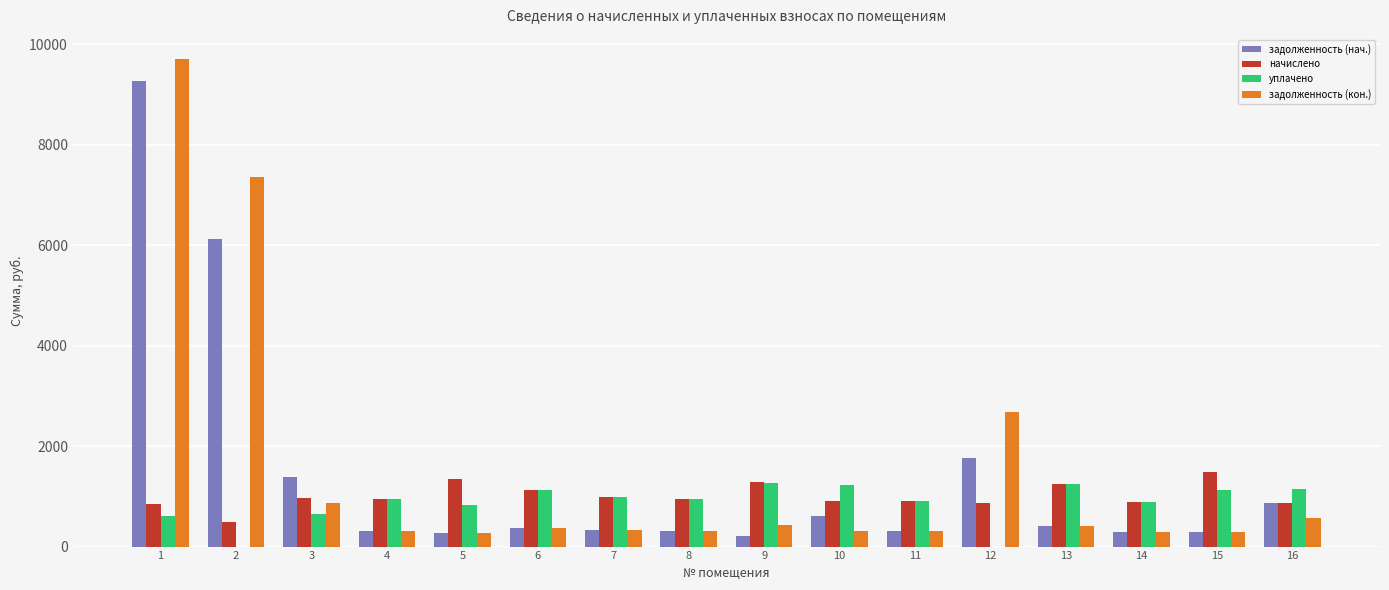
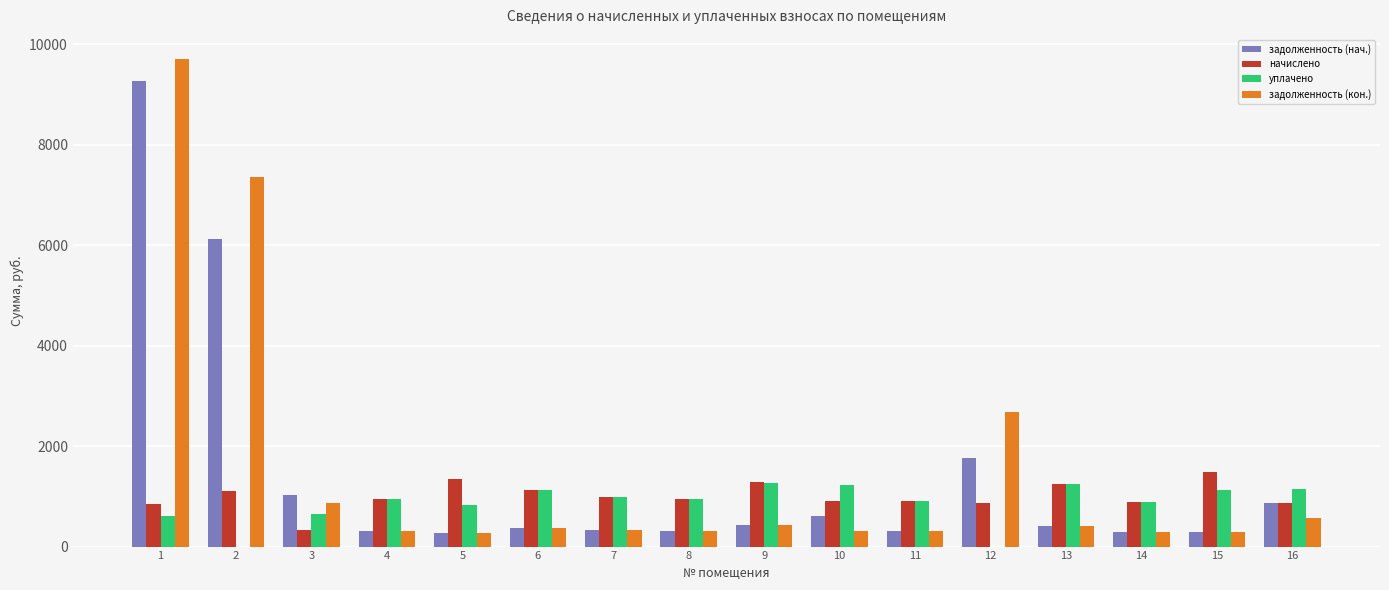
начислено, 2: 500 -> 1100
задолженность (нач.), 3: 1400 -> 1000
начислено, 3: 1000 -> 300
задолженность (нач.), 9: 200 -> 400
